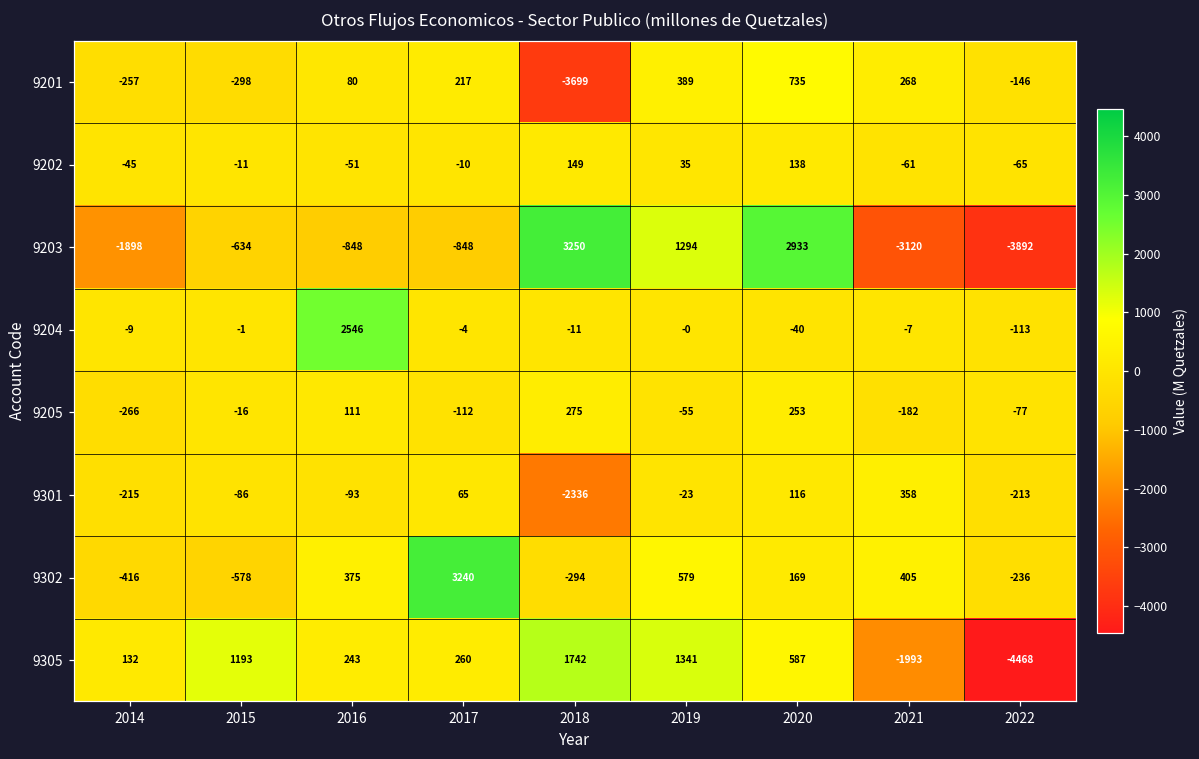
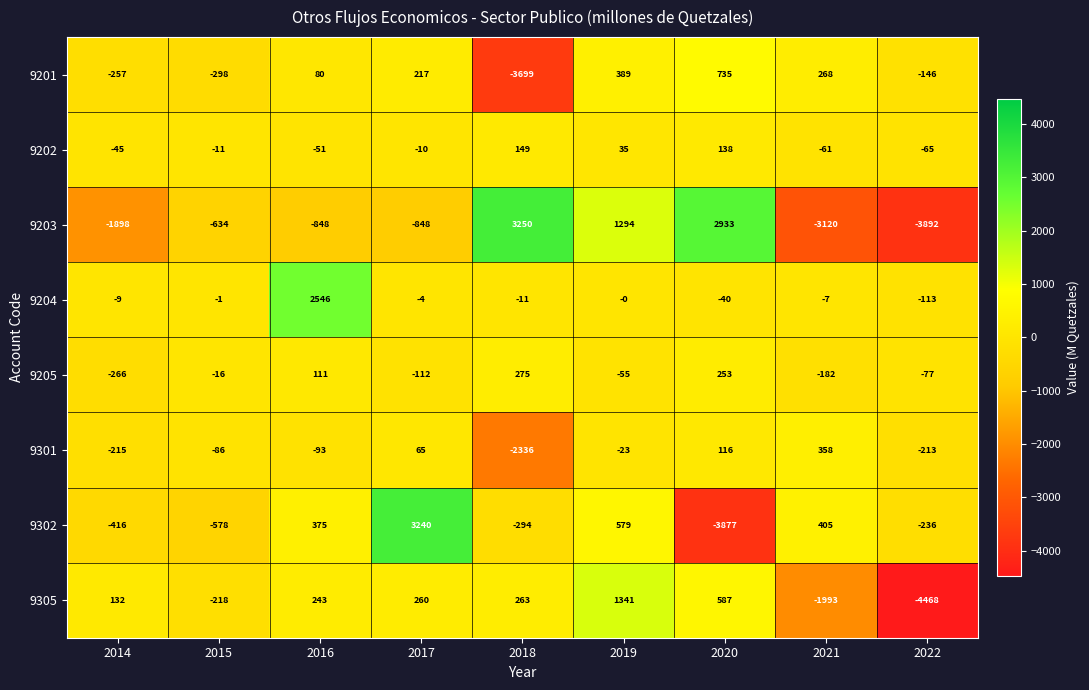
9302, 2020: 169 -> -3877
9305, 2015: 1193 -> -218
9305, 2018: 1742 -> 263
